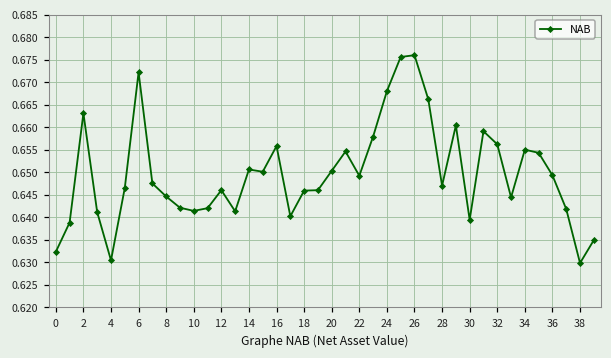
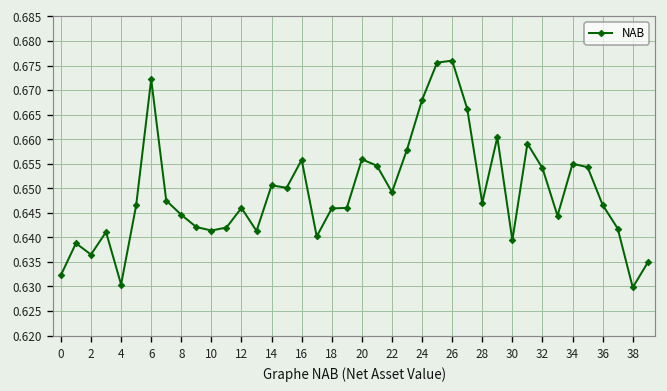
2: 0.663 -> 0.637
20: 0.650 -> 0.656
32: 0.656 -> 0.654
36: 0.649 -> 0.647
